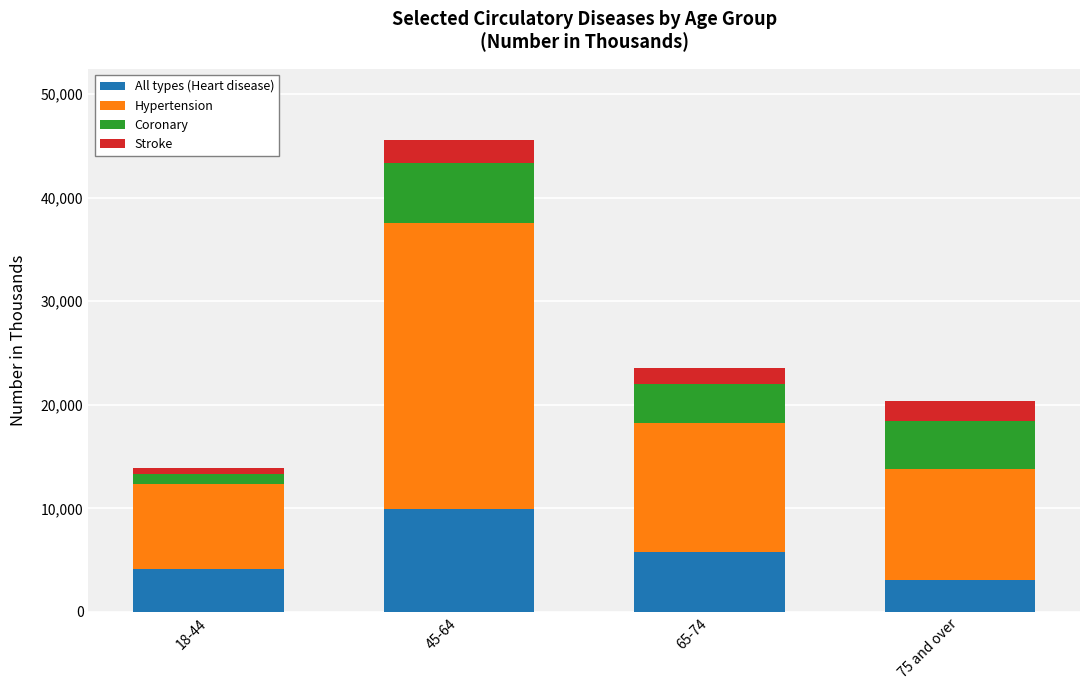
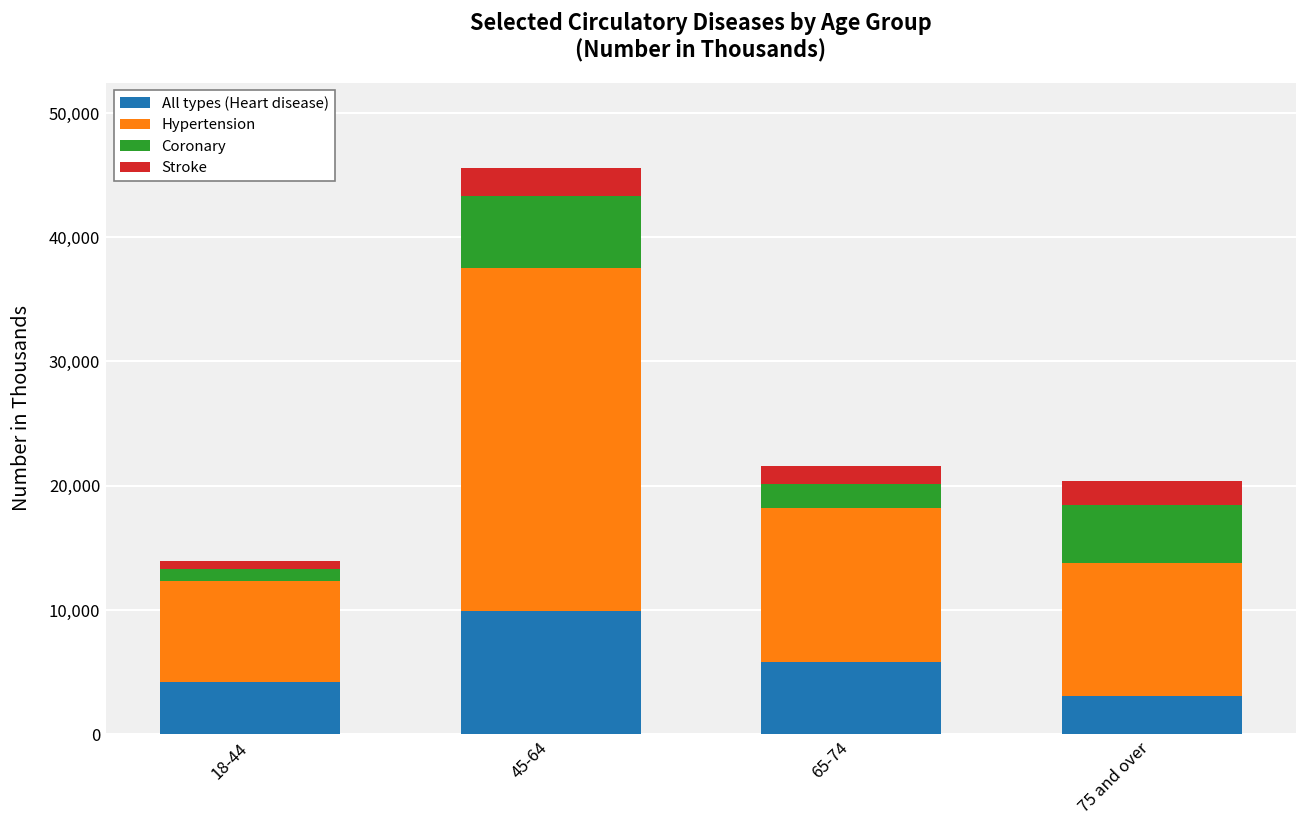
Coronary, 65-74: 3,800 -> 1,900
